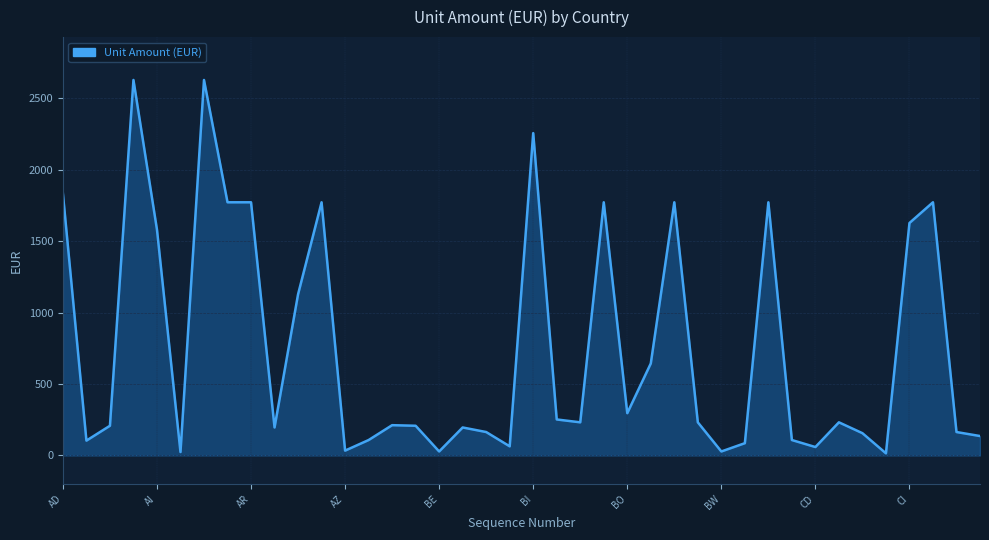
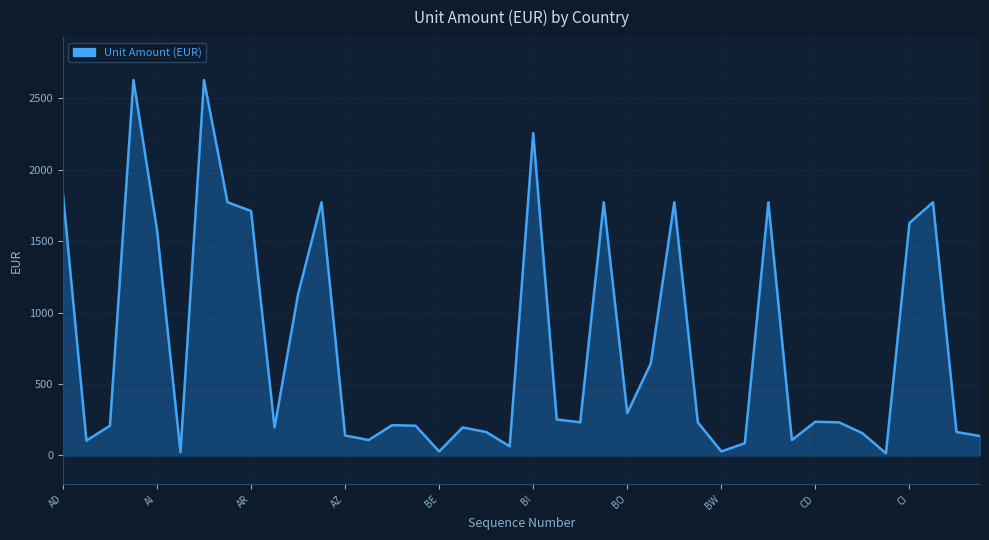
AR: 1770 -> 1710
AZ: 30 -> 140
CD: 60 -> 240
